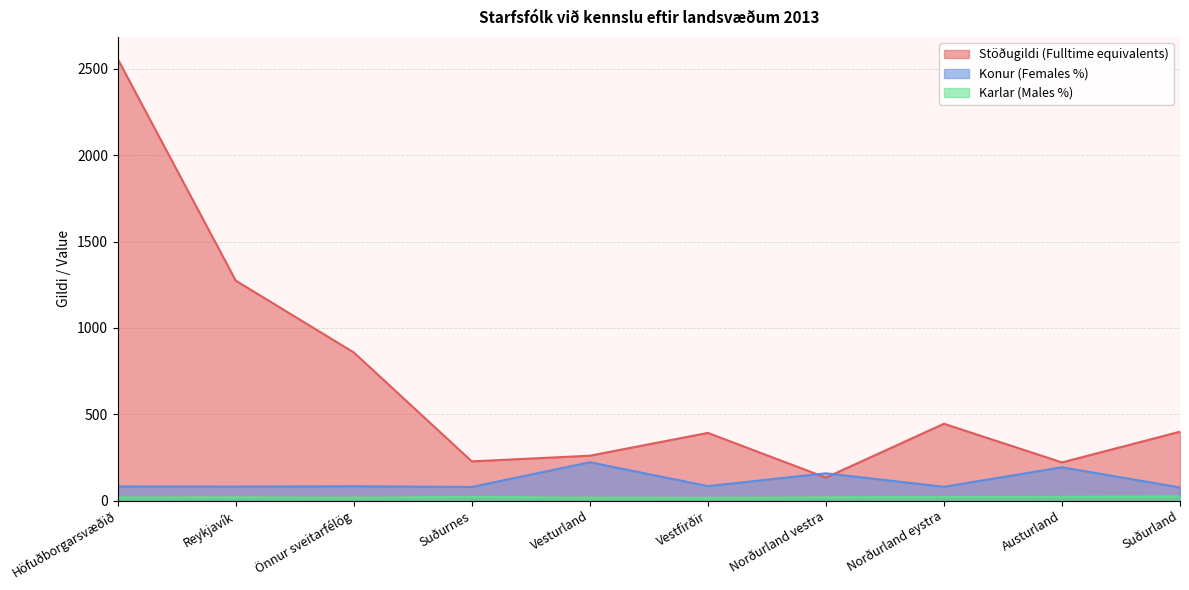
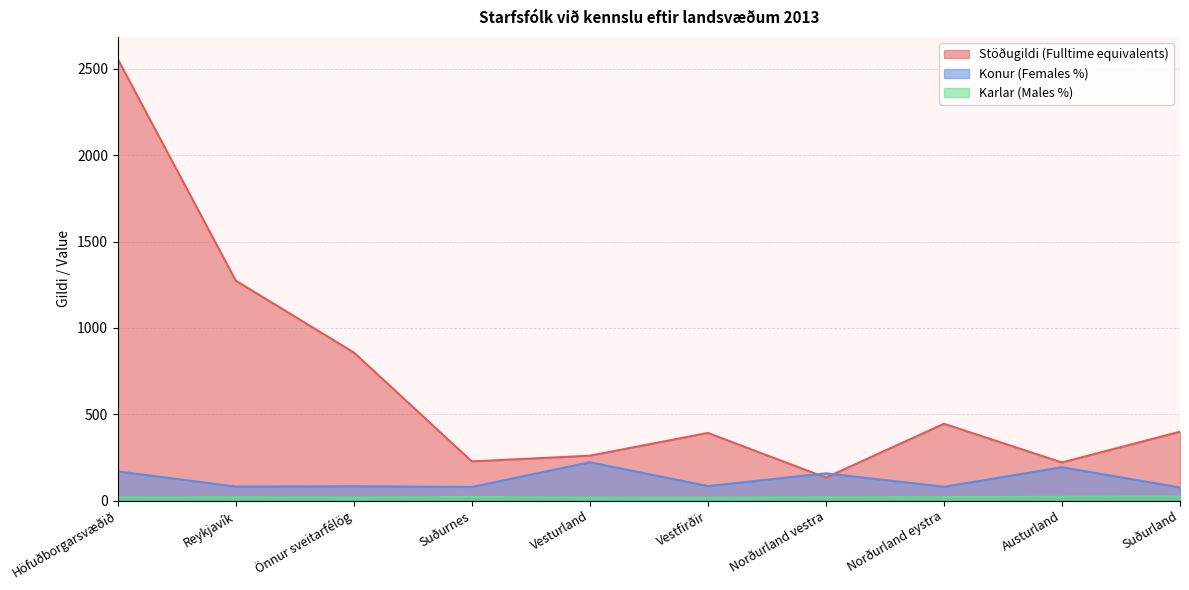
Konur (Females %), Höfuðborgarsvæðið: 80 -> 170
